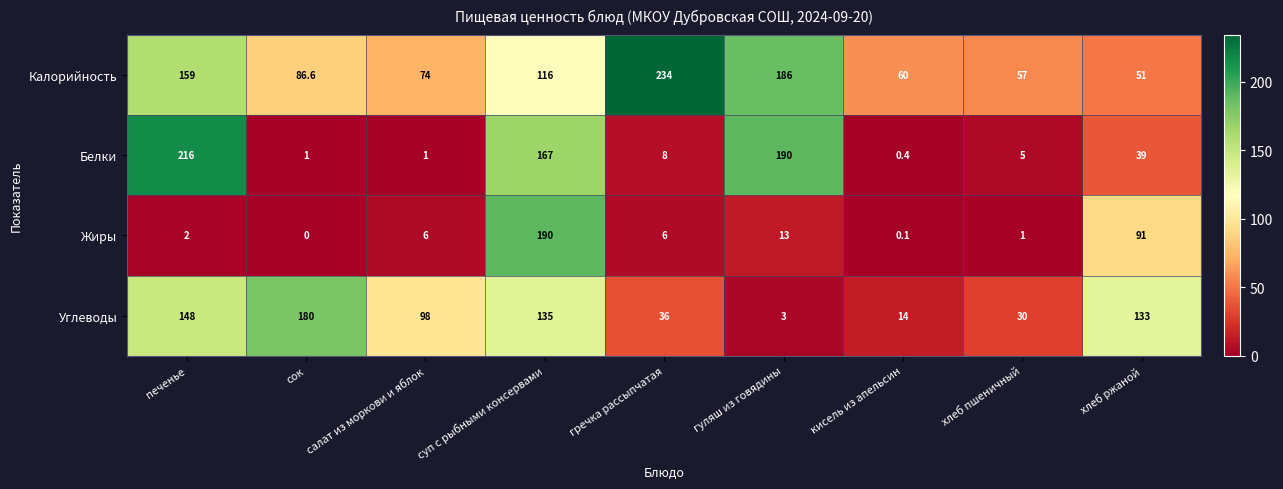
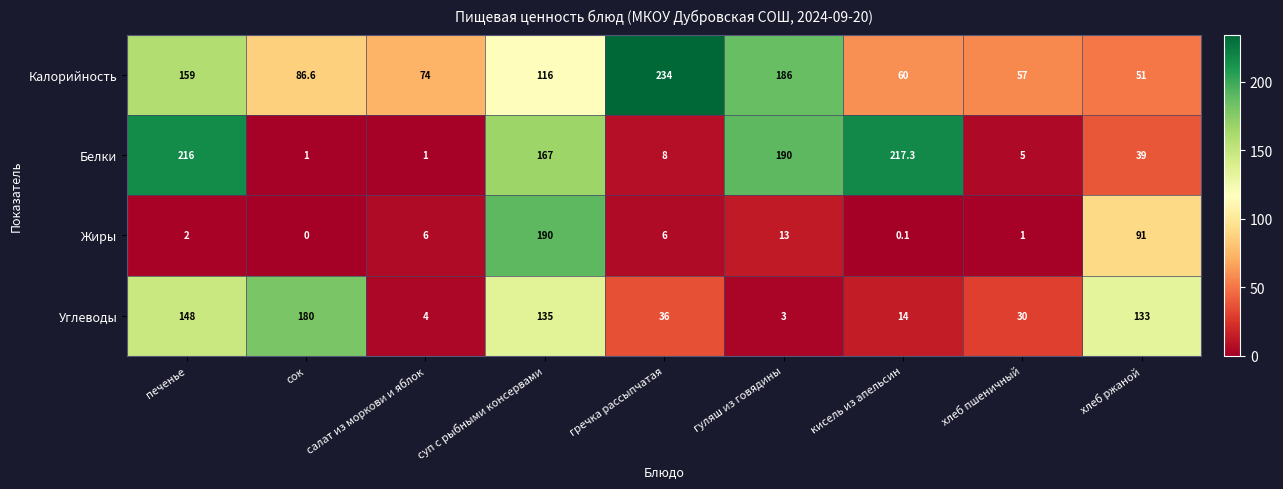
Белки, кисель из апельсин: 0.4 -> 217.3
Углеводы, салат из моркови и яблок: 98 -> 4
